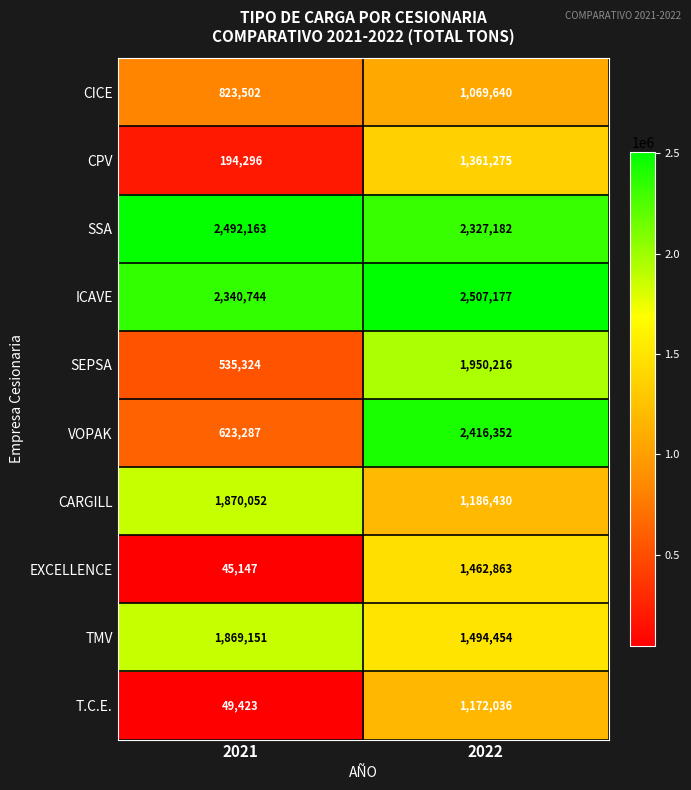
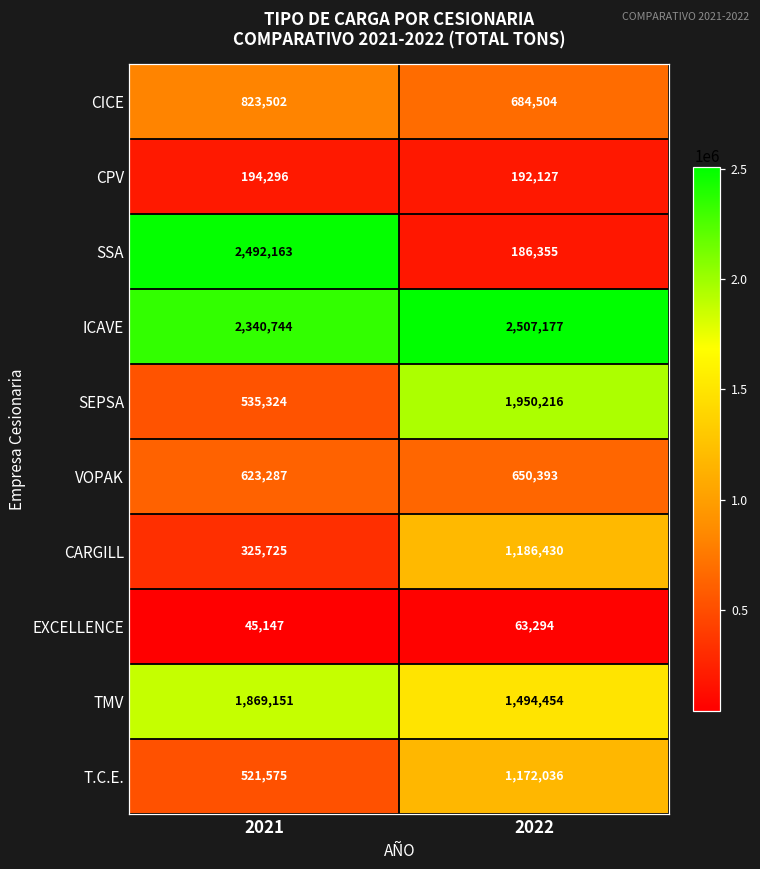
CICE, 2022: 1,069,640 -> 684,504
CPV, 2022: 1,361,275 -> 192,127
SSA, 2022: 2,327,182 -> 186,355
VOPAK, 2022: 2,416,352 -> 650,393
CARGILL, 2021: 1,870,052 -> 325,725
EXCELLENCE, 2022: 1,462,863 -> 63,294
T.C.E., 2021: 49,423 -> 521,575
